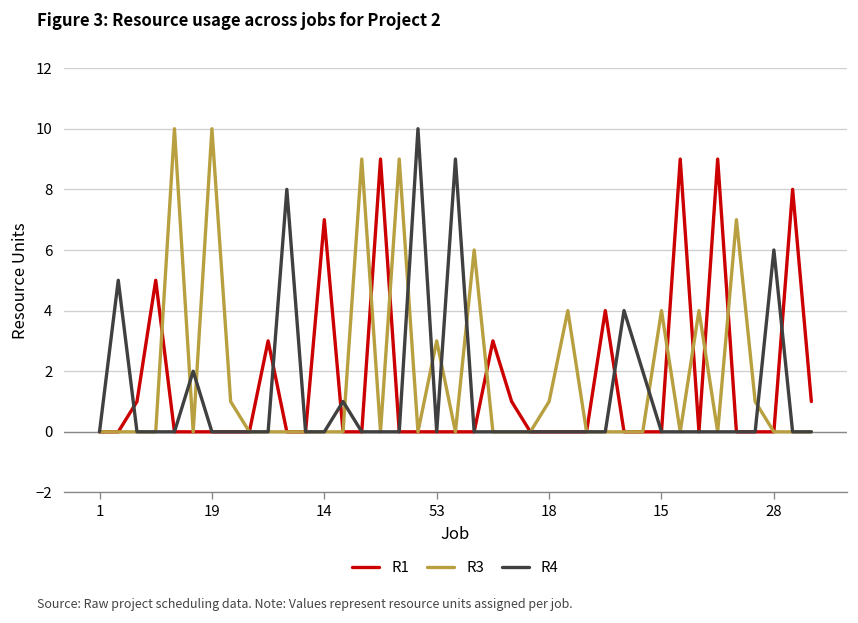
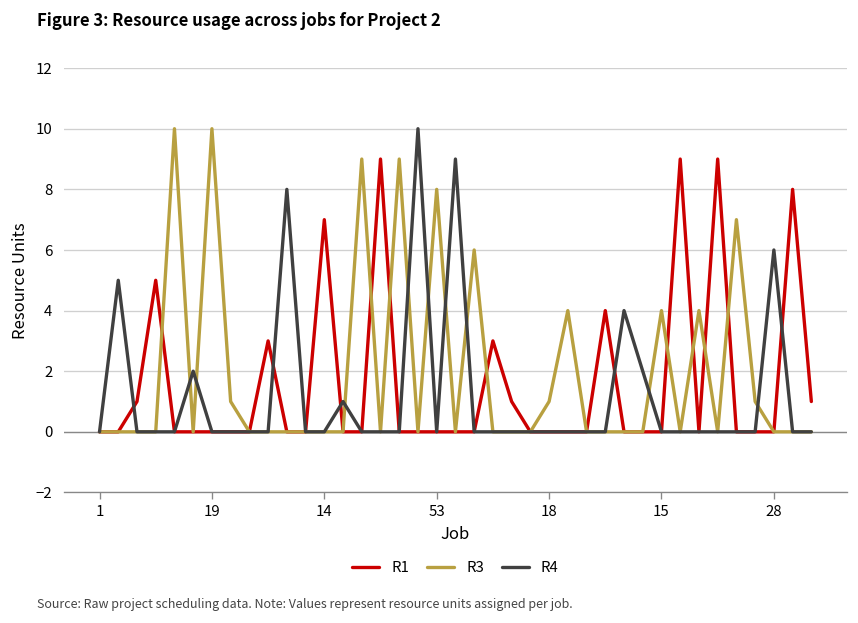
R3, 53: 3 -> 8
